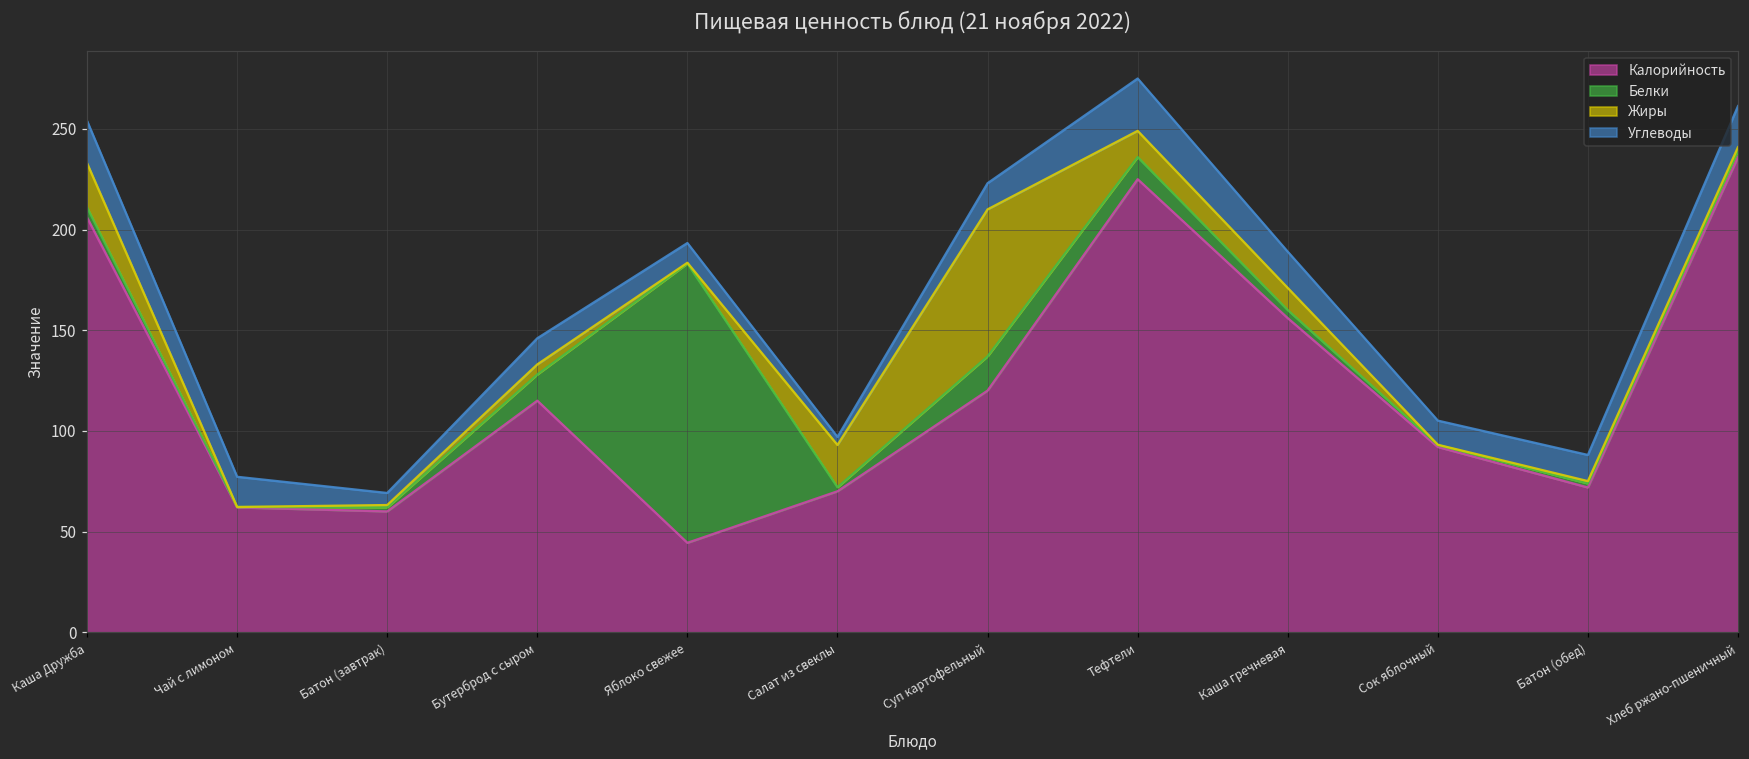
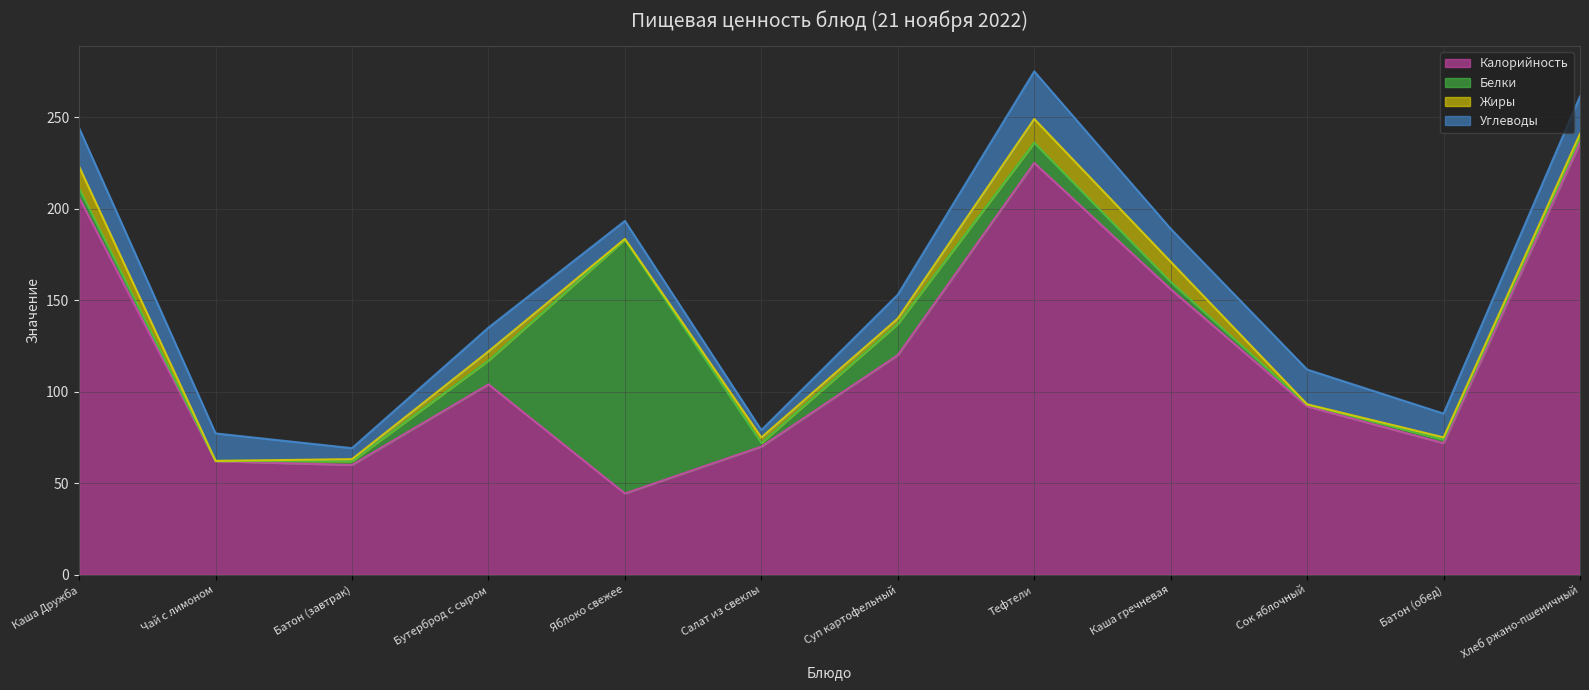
Жиры, Каша Дружба: 22 -> 12
Калорийность, Бутерброд с сыром: 115 -> 104
Жиры, Салат из свеклы: 21 -> 3
Жиры, Суп картофельный: 73 -> 3
Углеводы, Сок яблочный: 12 -> 19
